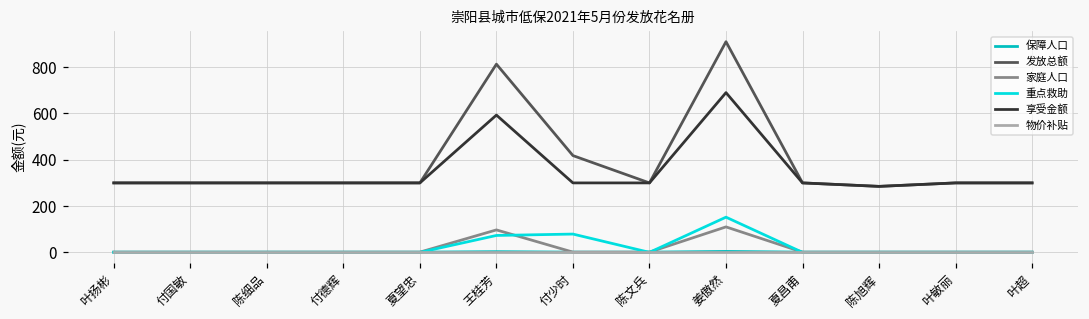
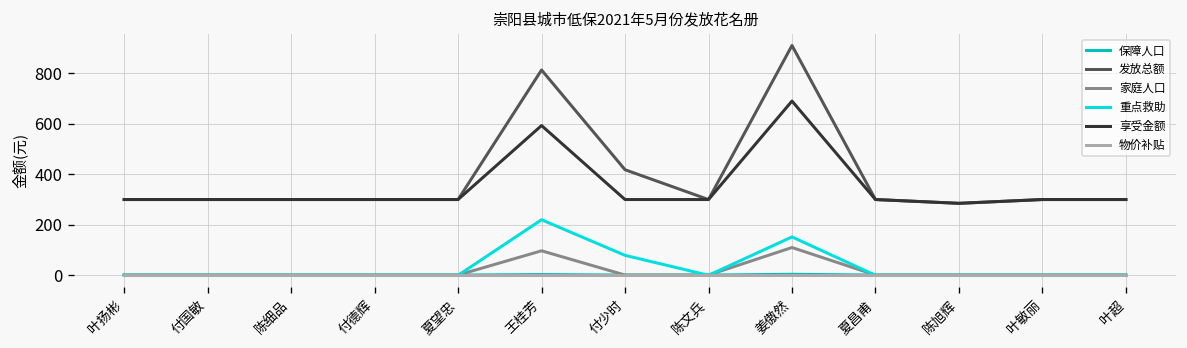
重点救助, 王桂芳: 70 -> 220
